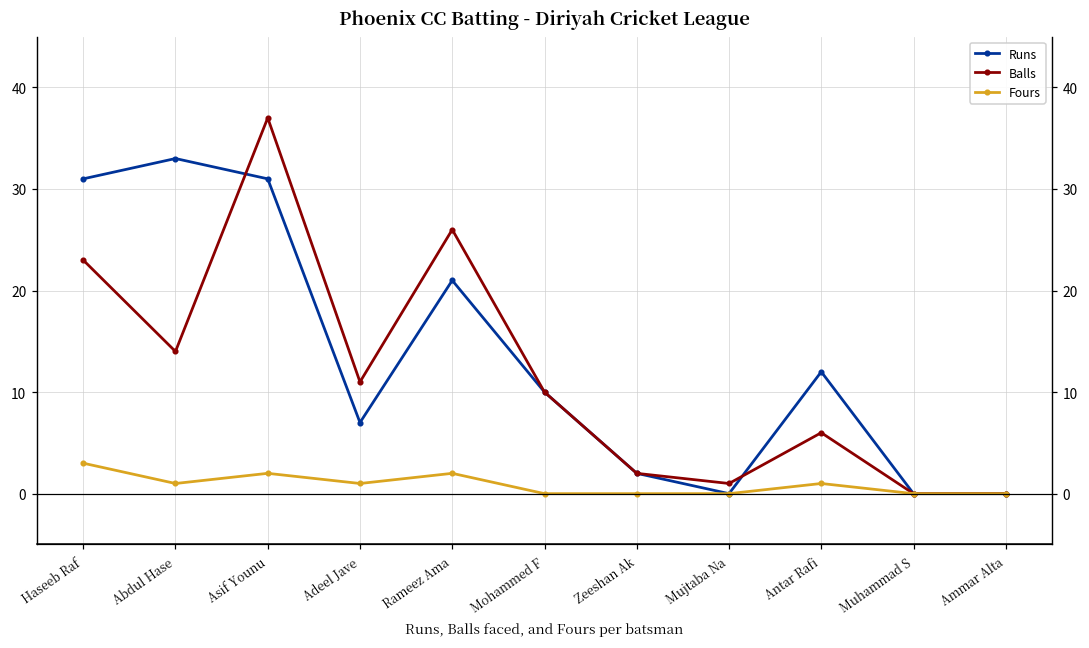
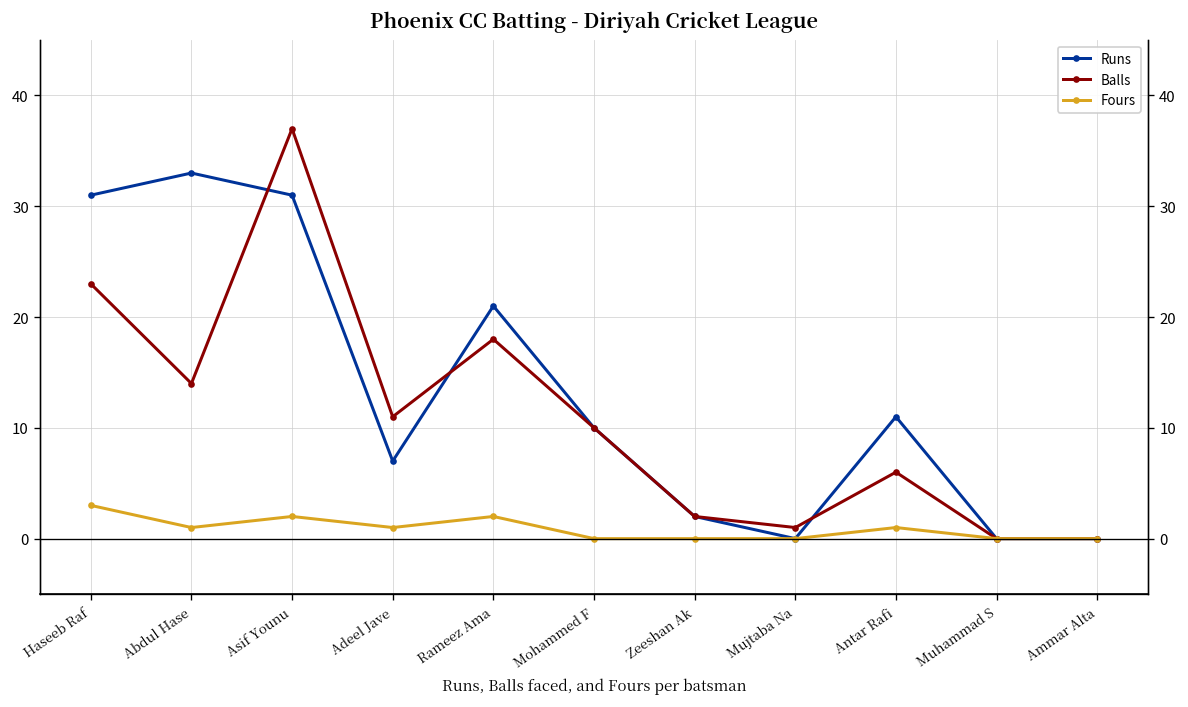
Balls, Rameez Ama: 26 -> 18
Runs, Antar Rafi: 12 -> 11
